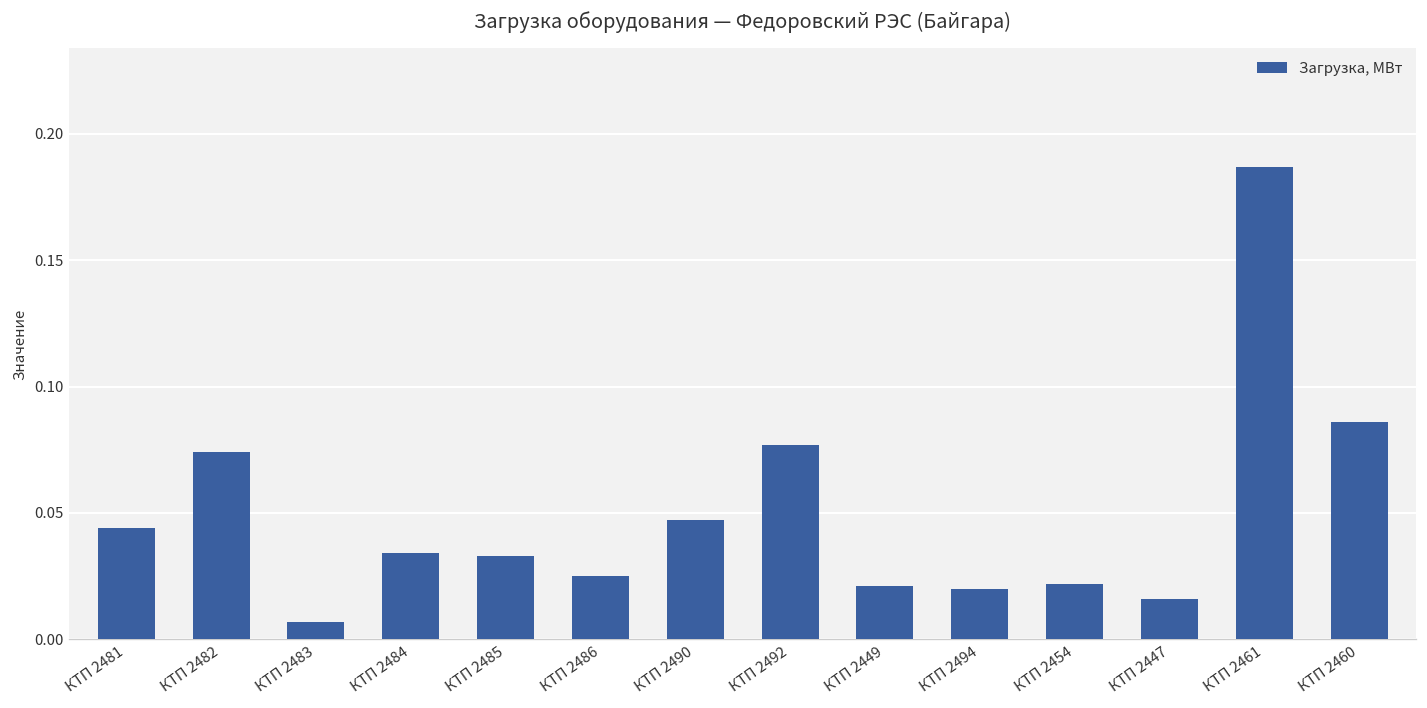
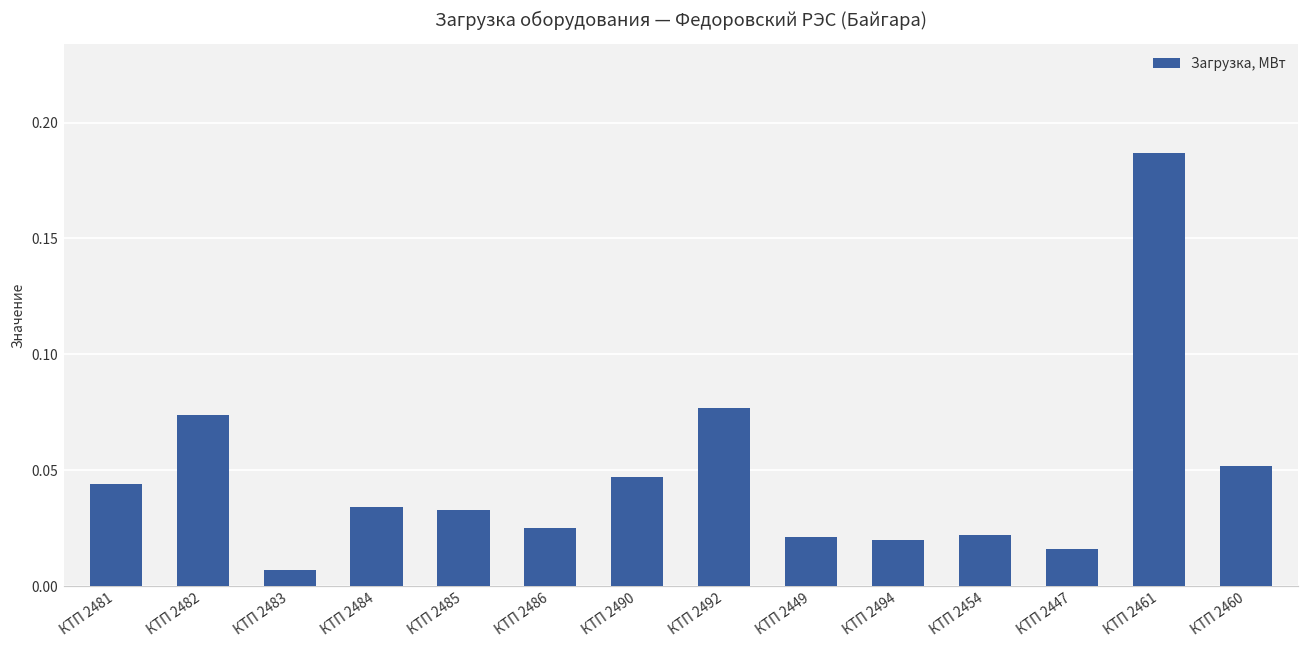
КТП 2460: 0.086 -> 0.052
